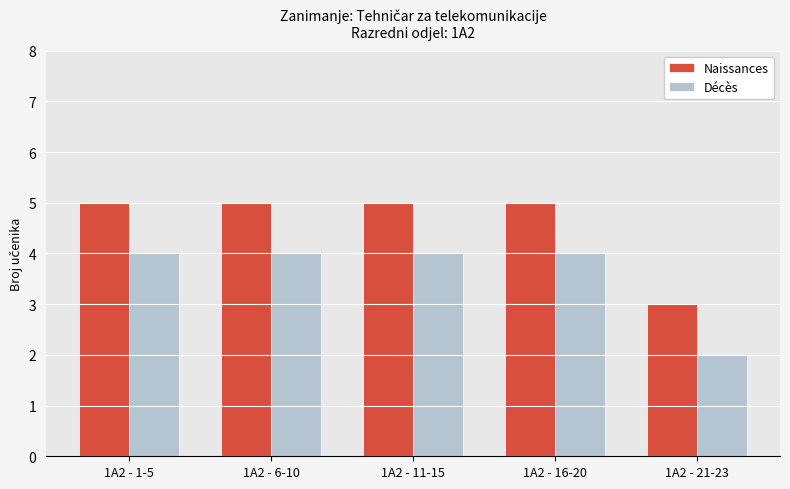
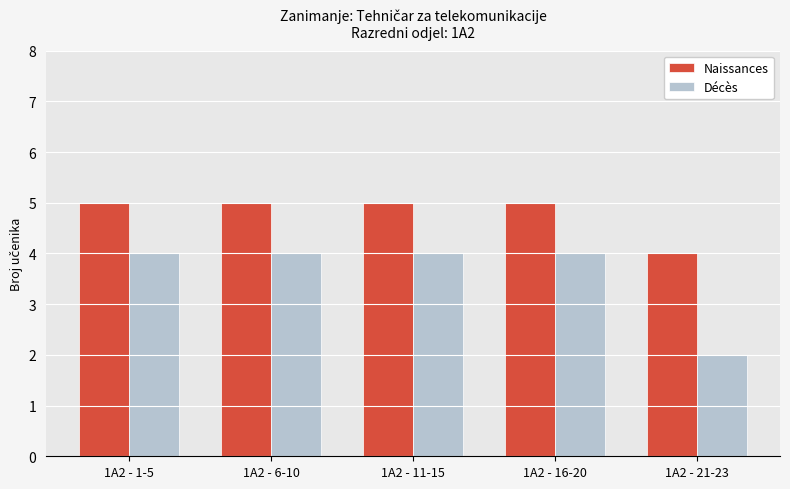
Naissances, 1A2 - 21-23: 3 -> 4
